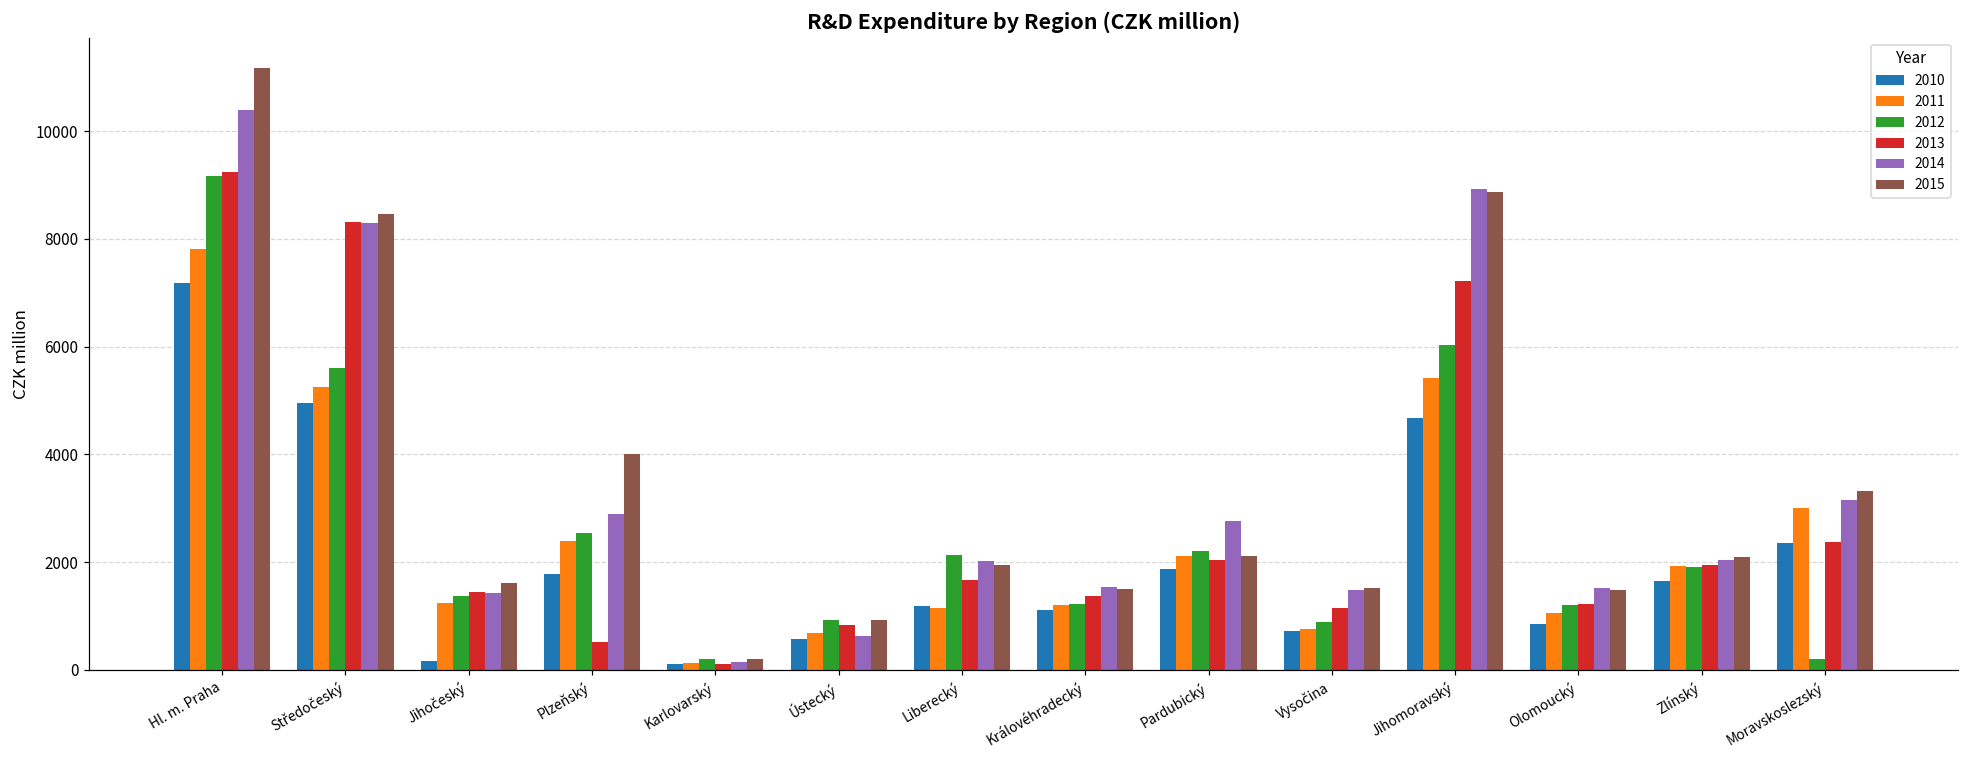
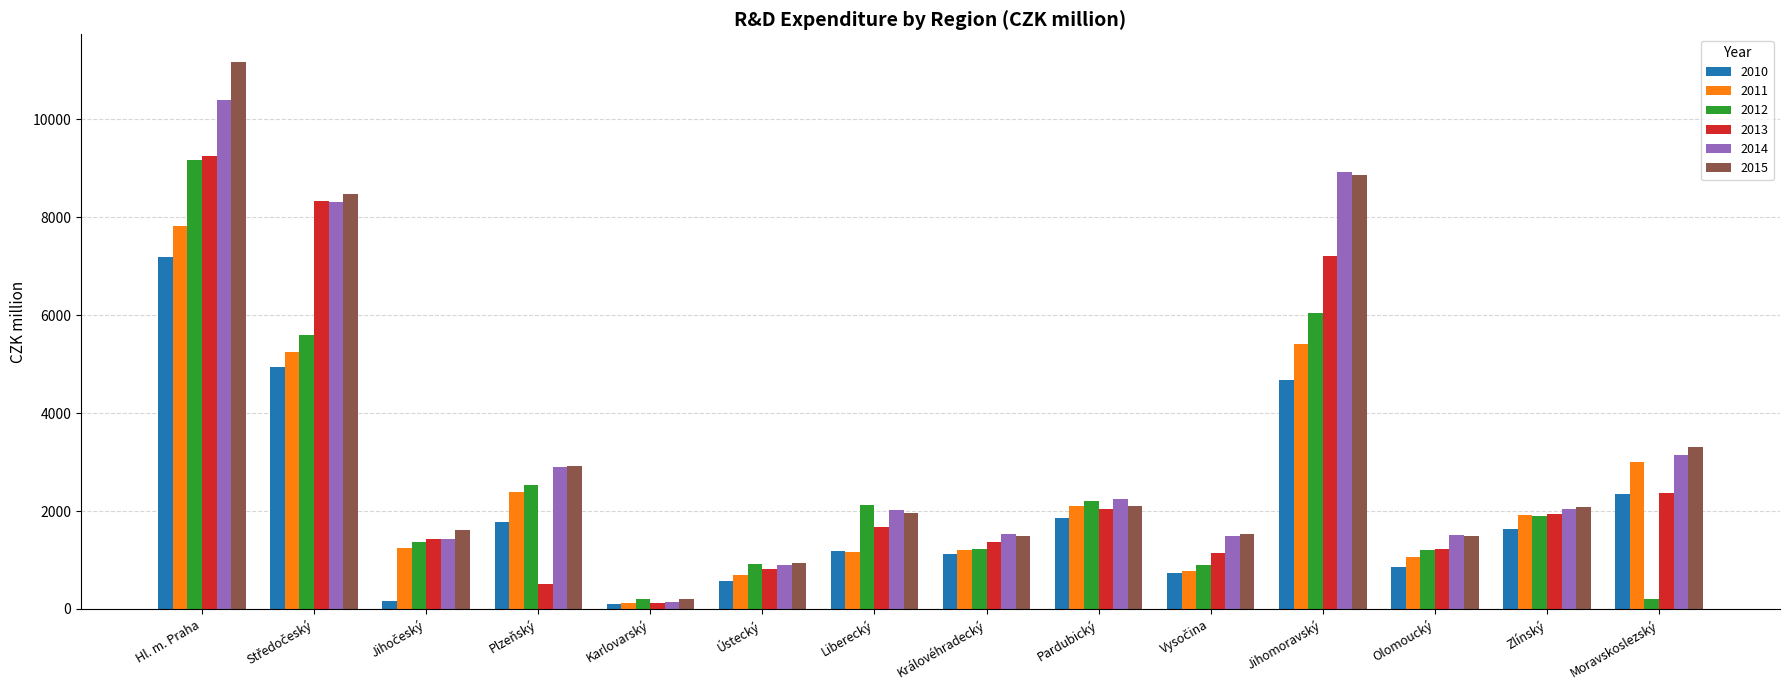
2015, Plzeňský: 4000 -> 2900
2014, Ústecký: 600 -> 900
2014, Pardubický: 2800 -> 2200
